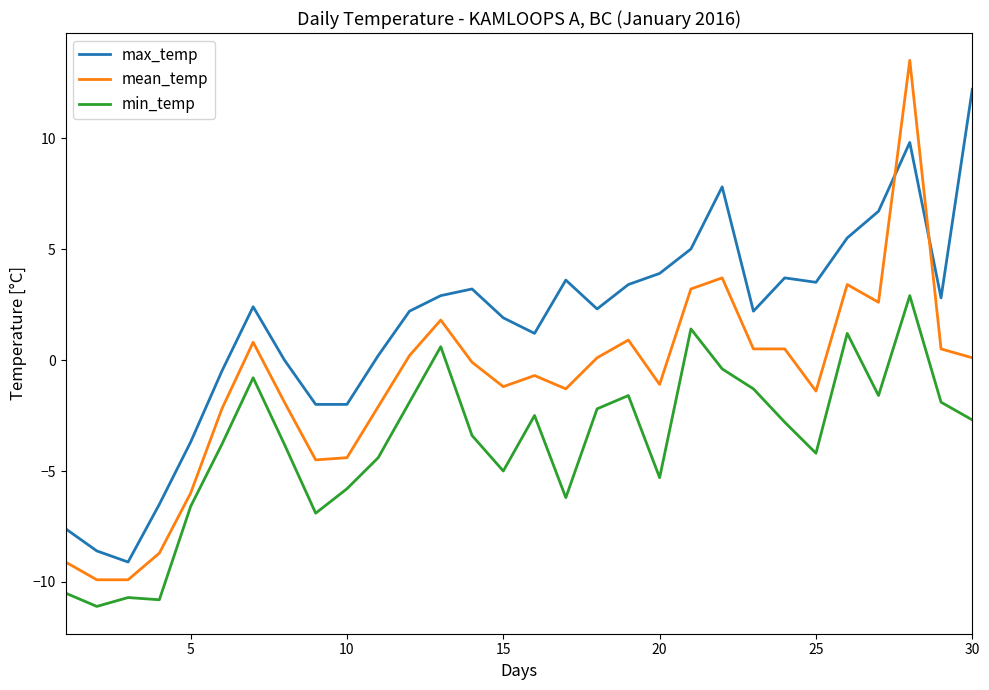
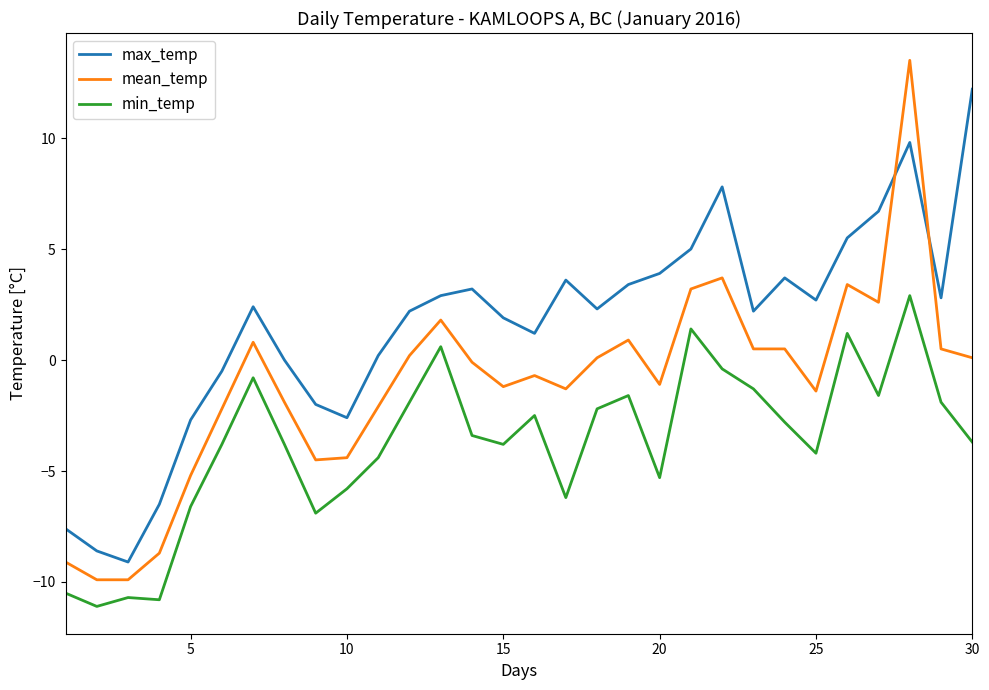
max_temp, 5: -3.7 -> -2.7
mean_temp, 5: -6.0 -> -5.2
max_temp, 10: -2.0 -> -2.6
min_temp, 15: -5.0 -> -3.8
max_temp, 25: 3.5 -> 2.7
min_temp, 30: -2.7 -> -3.7
